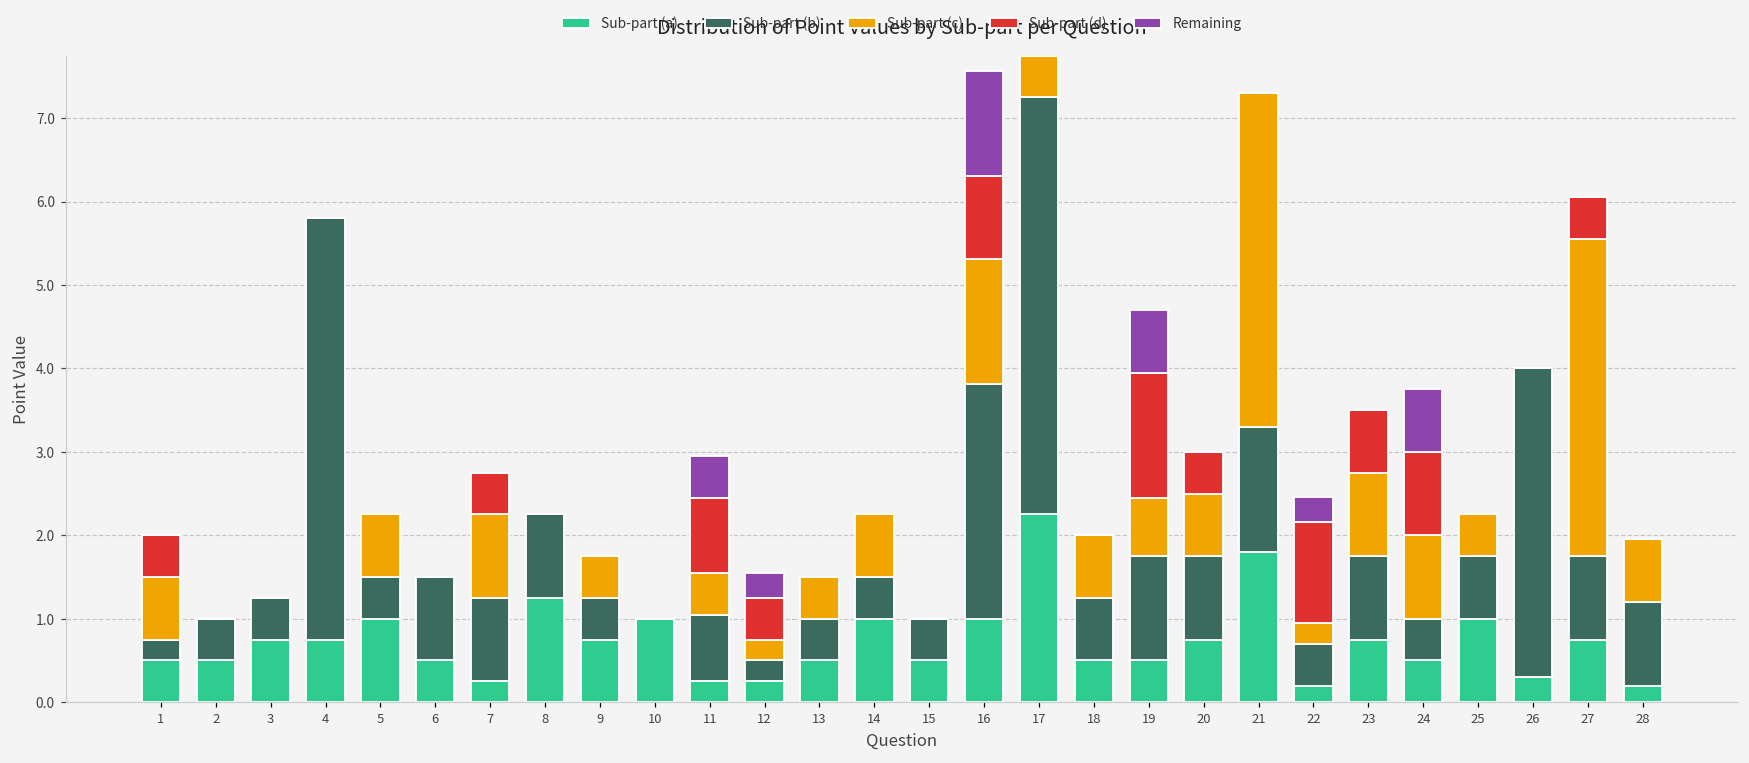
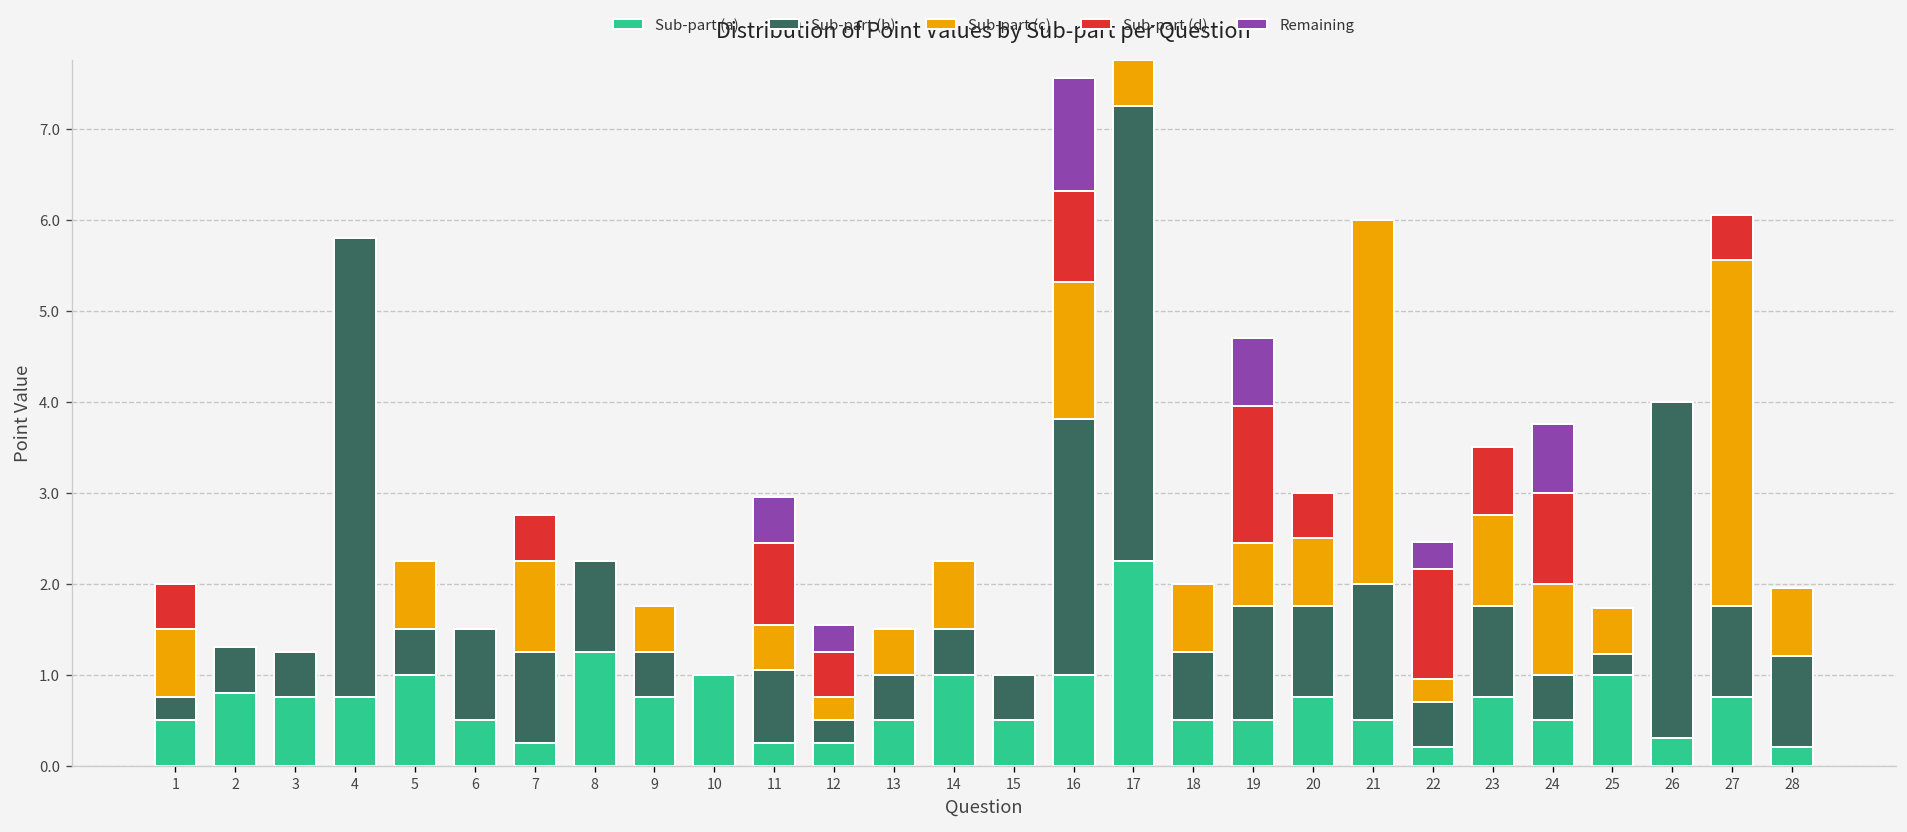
Sub-part (a), 2: 0.5 -> 0.8
Sub-part (a), 21: 1.8 -> 0.5
Sub-part (b), 25: 0.8 -> 0.2
